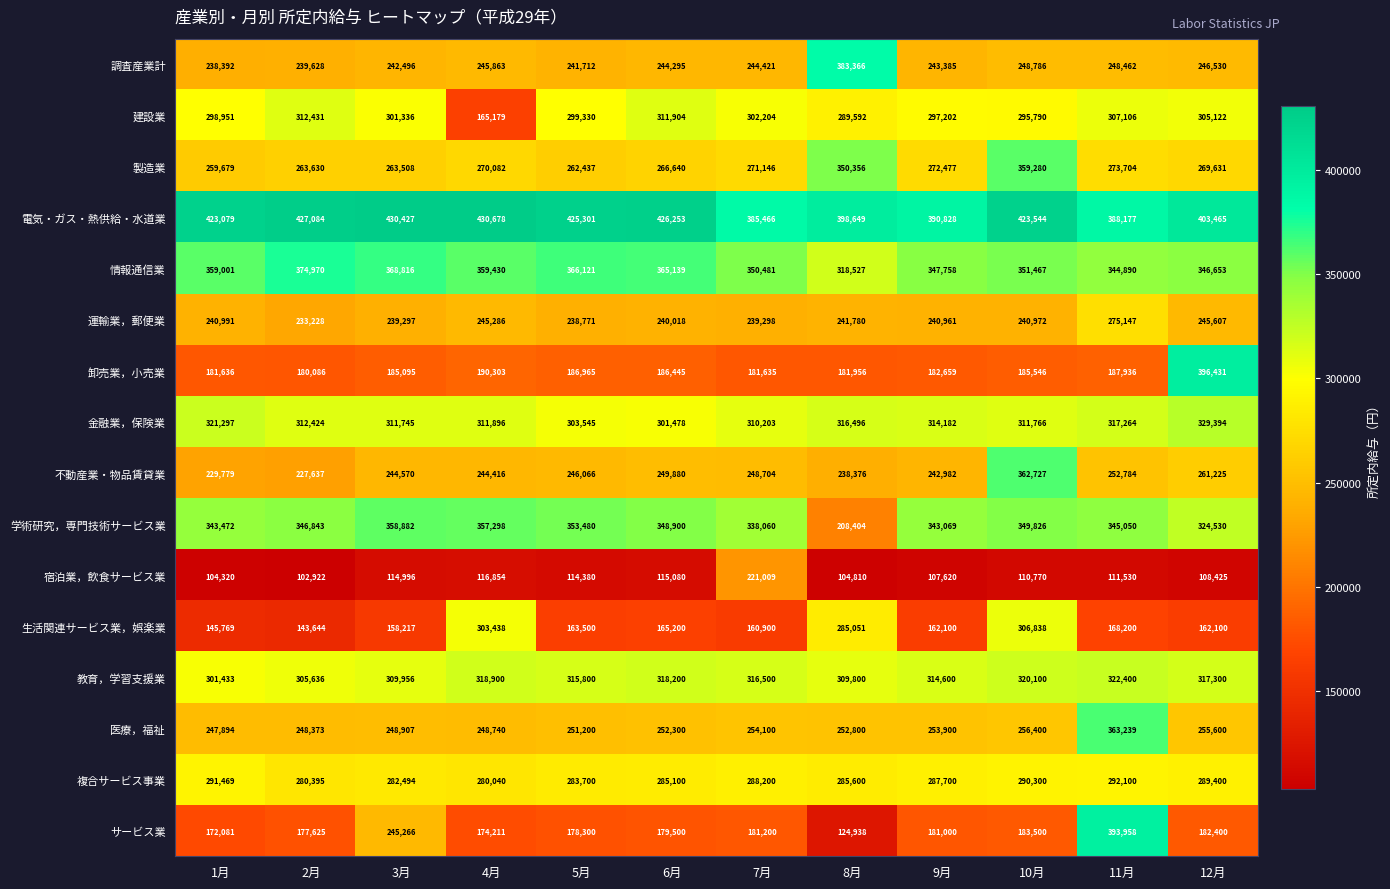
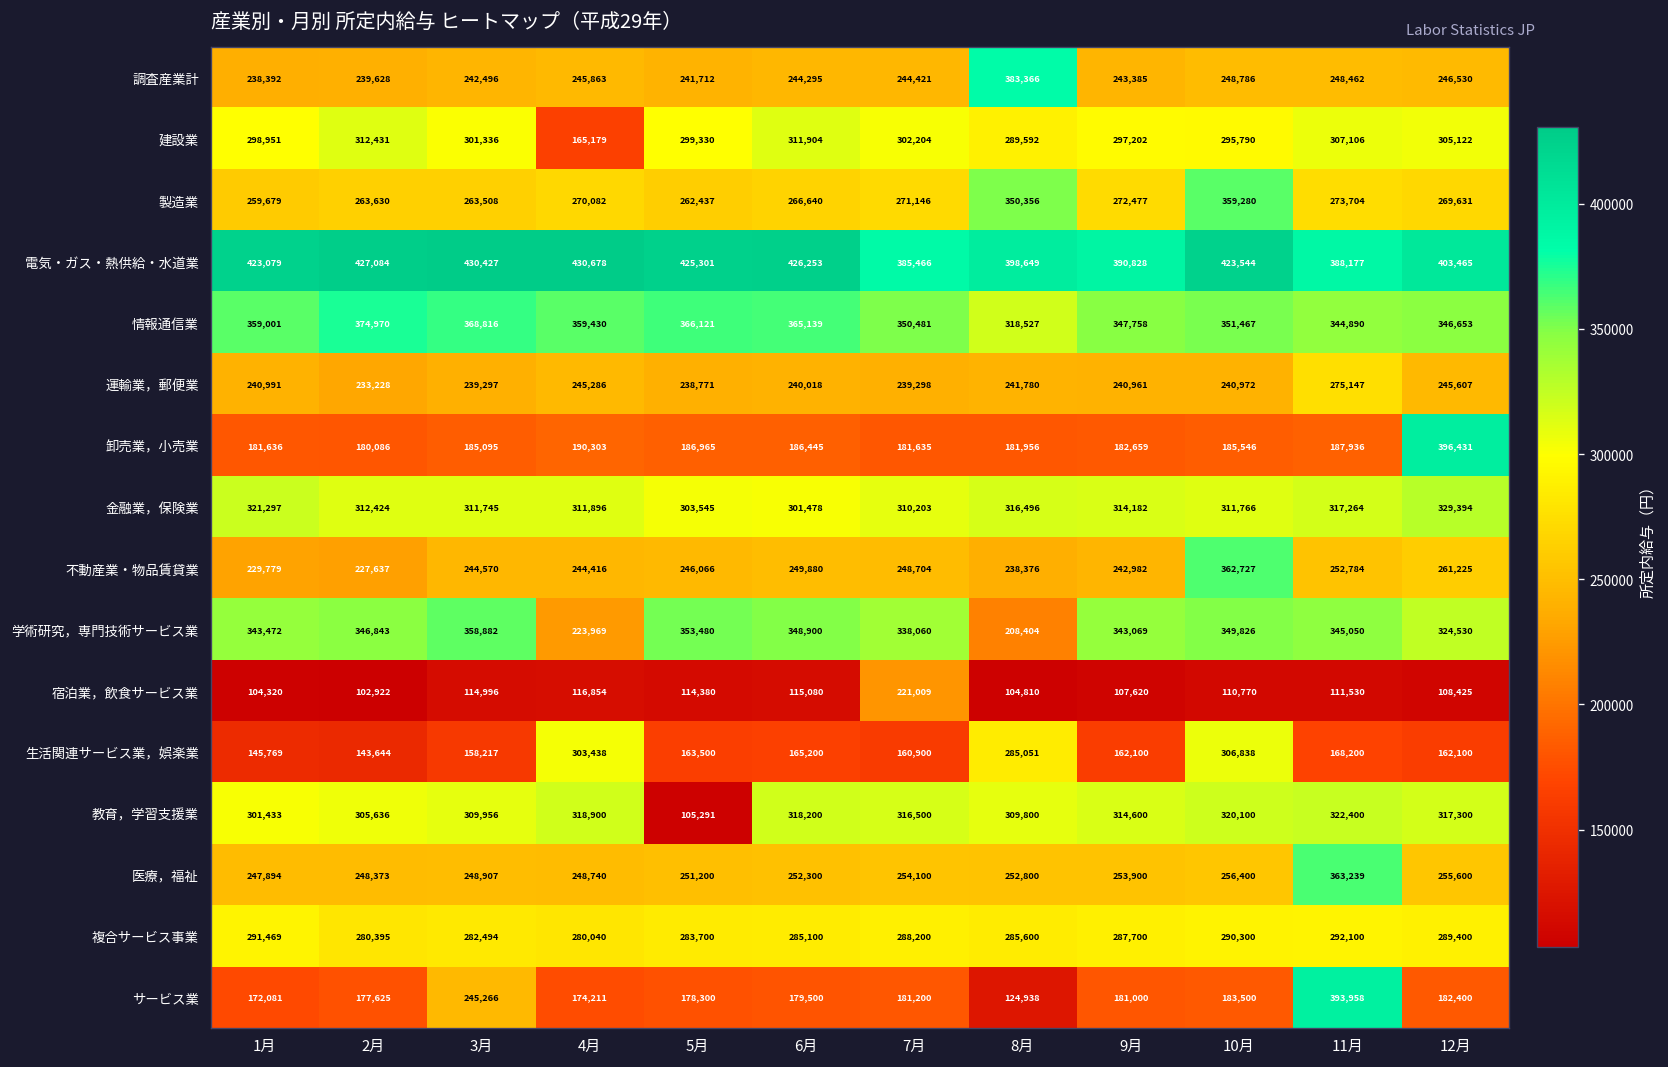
学術研究，専門技術サービス業, 4月: 357,298 -> 223,969
教育，学習支援業, 5月: 315,800 -> 105,291
